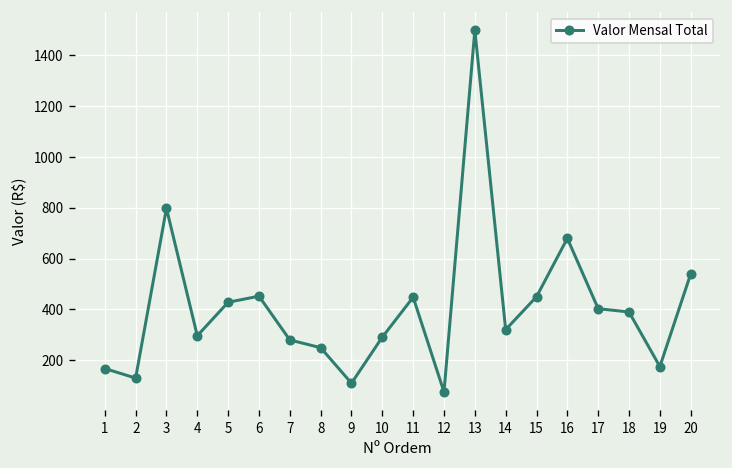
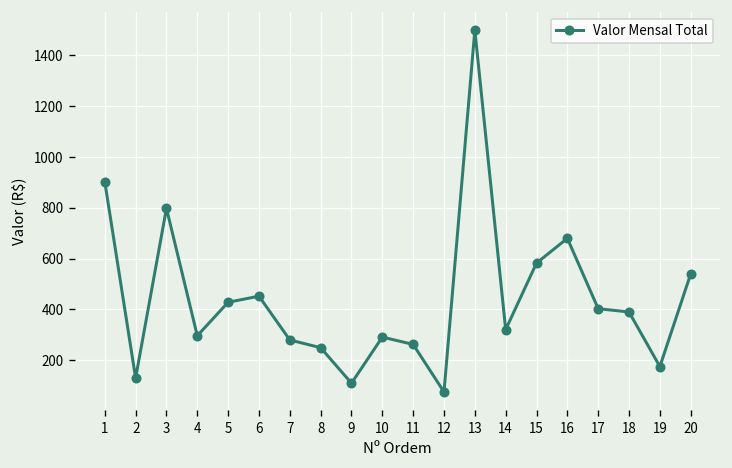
1: 170 -> 900
11: 450 -> 260
15: 450 -> 580
